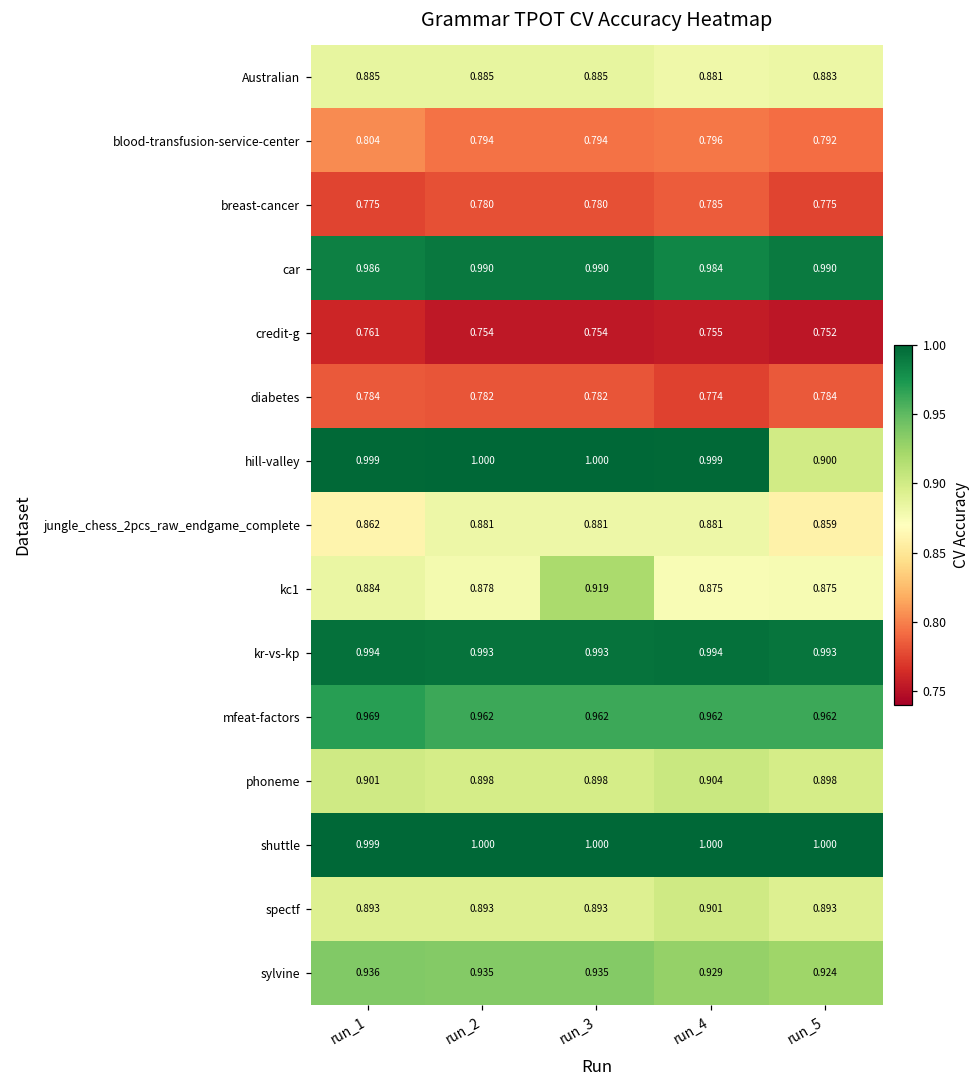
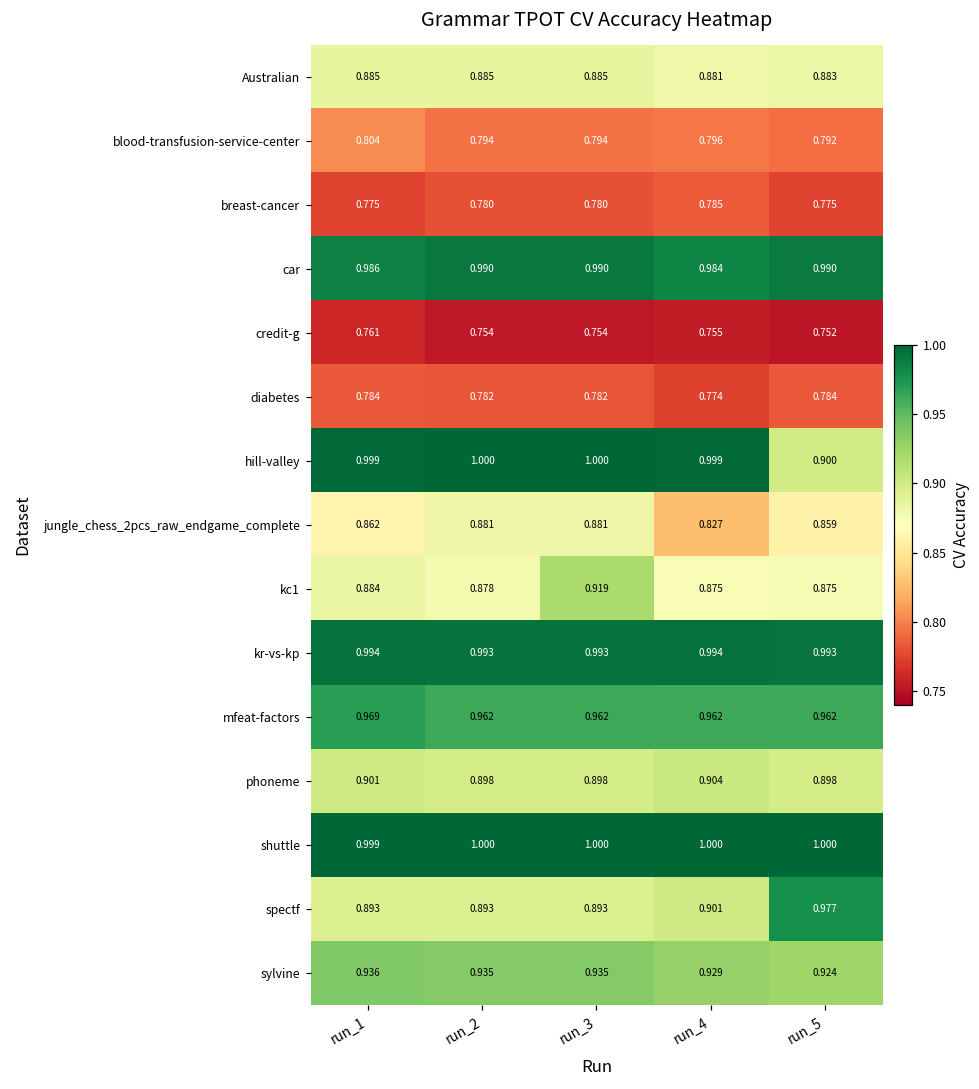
jungle_chess_2pcs_raw_endgame_complete, run_4: 0.881 -> 0.827
spectf, run_5: 0.893 -> 0.977
